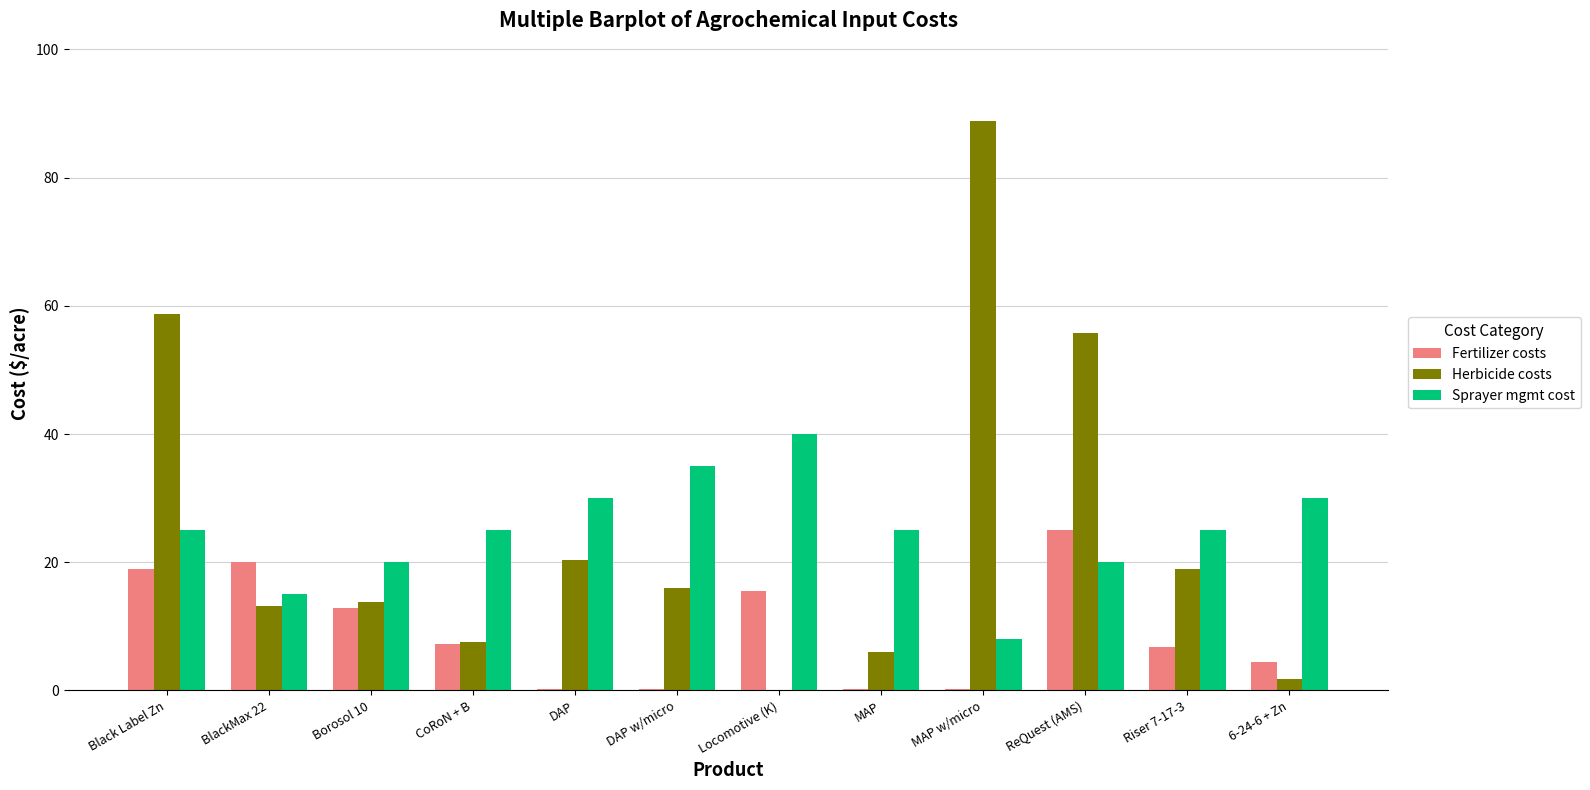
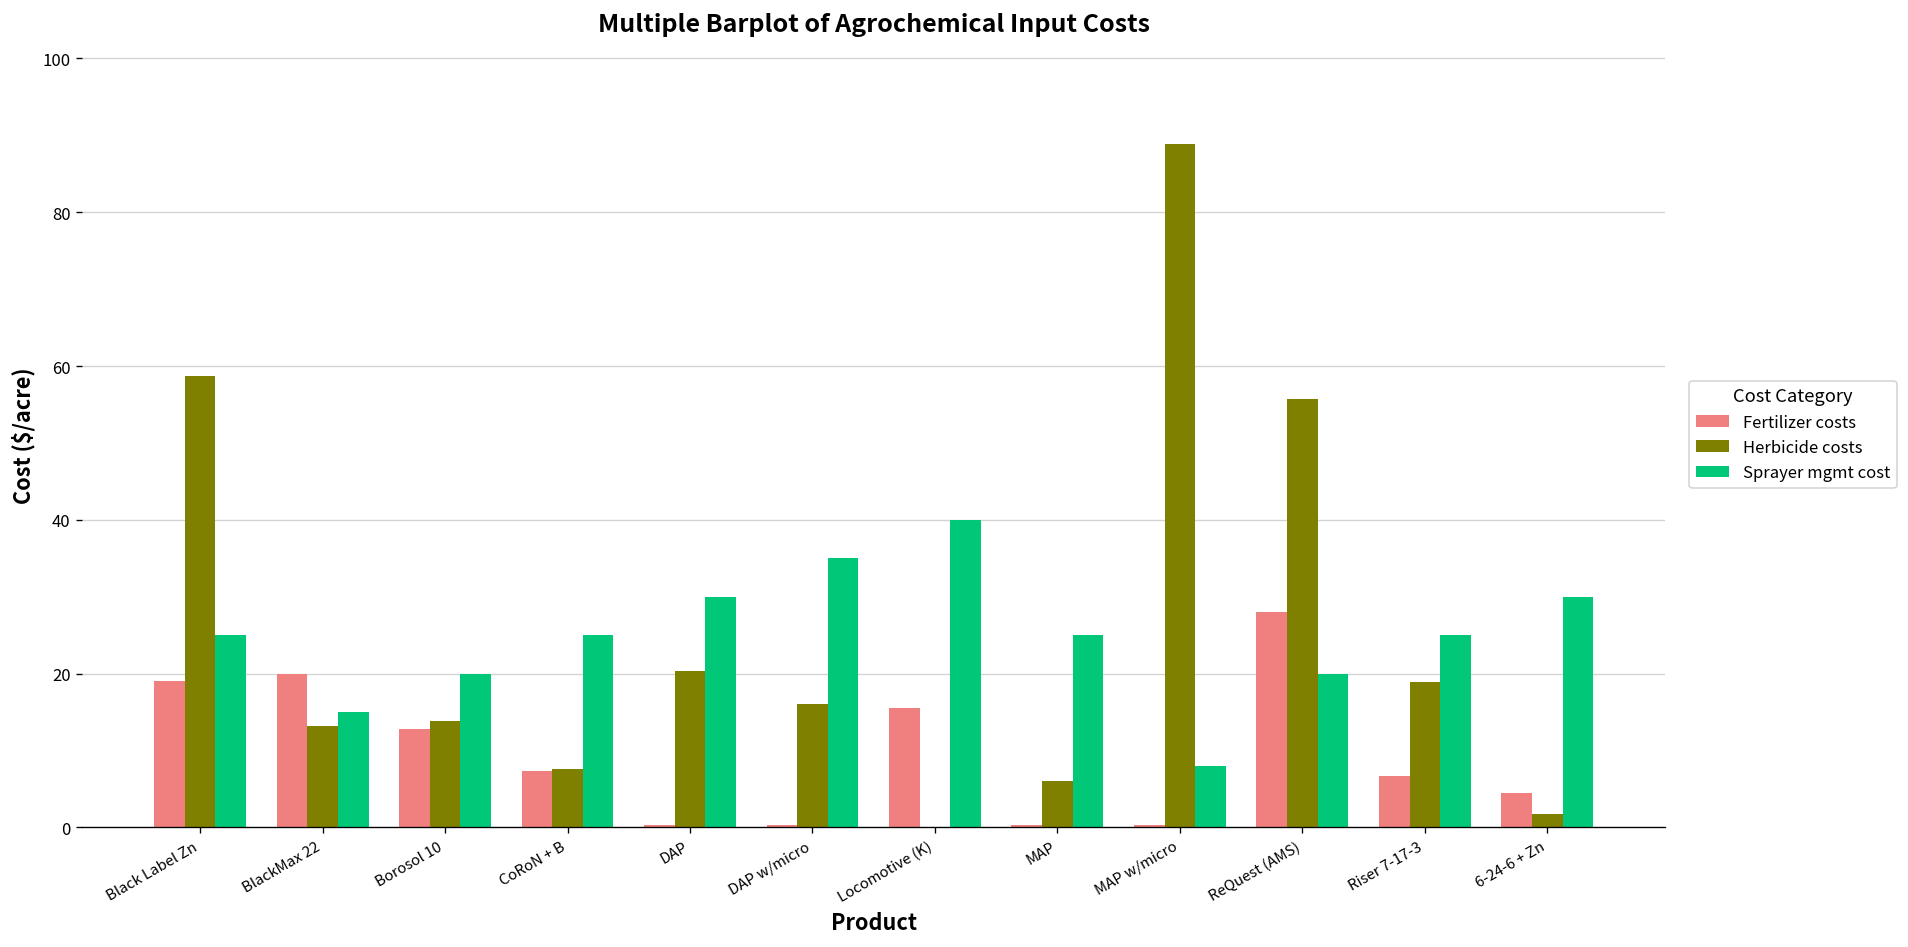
Fertilizer costs, ReQuest (AMS): 25 -> 28
